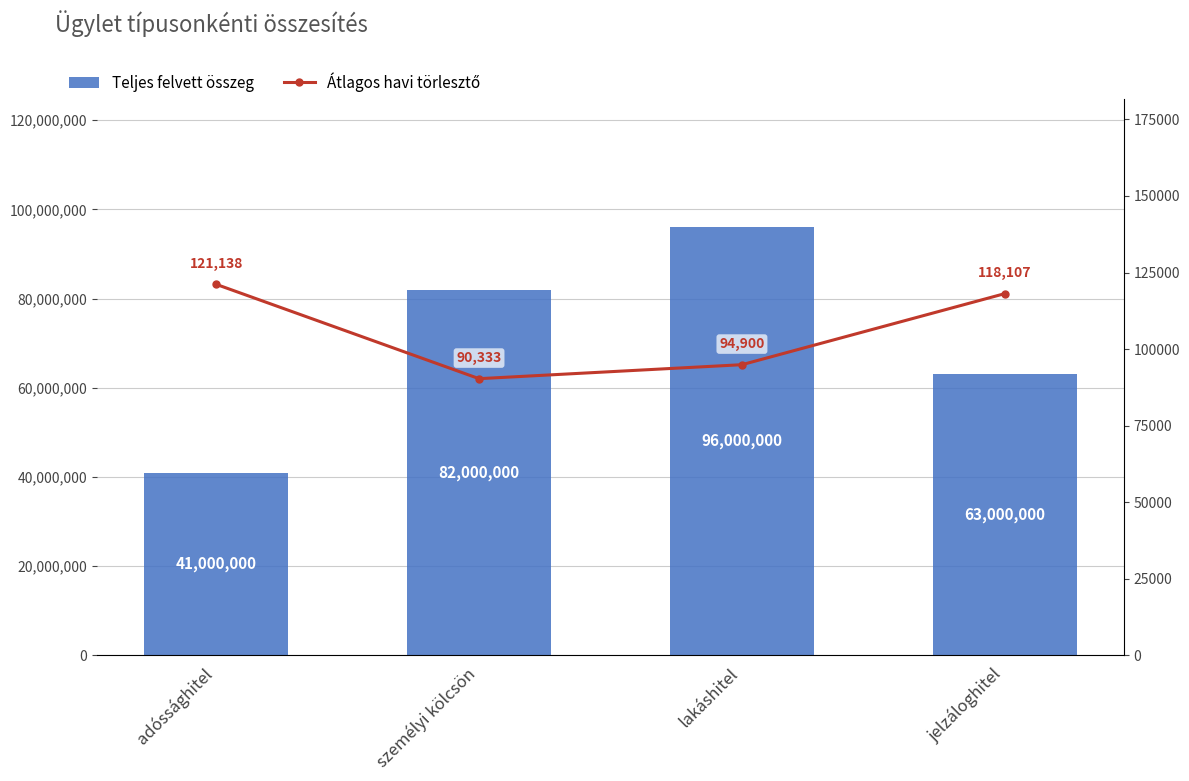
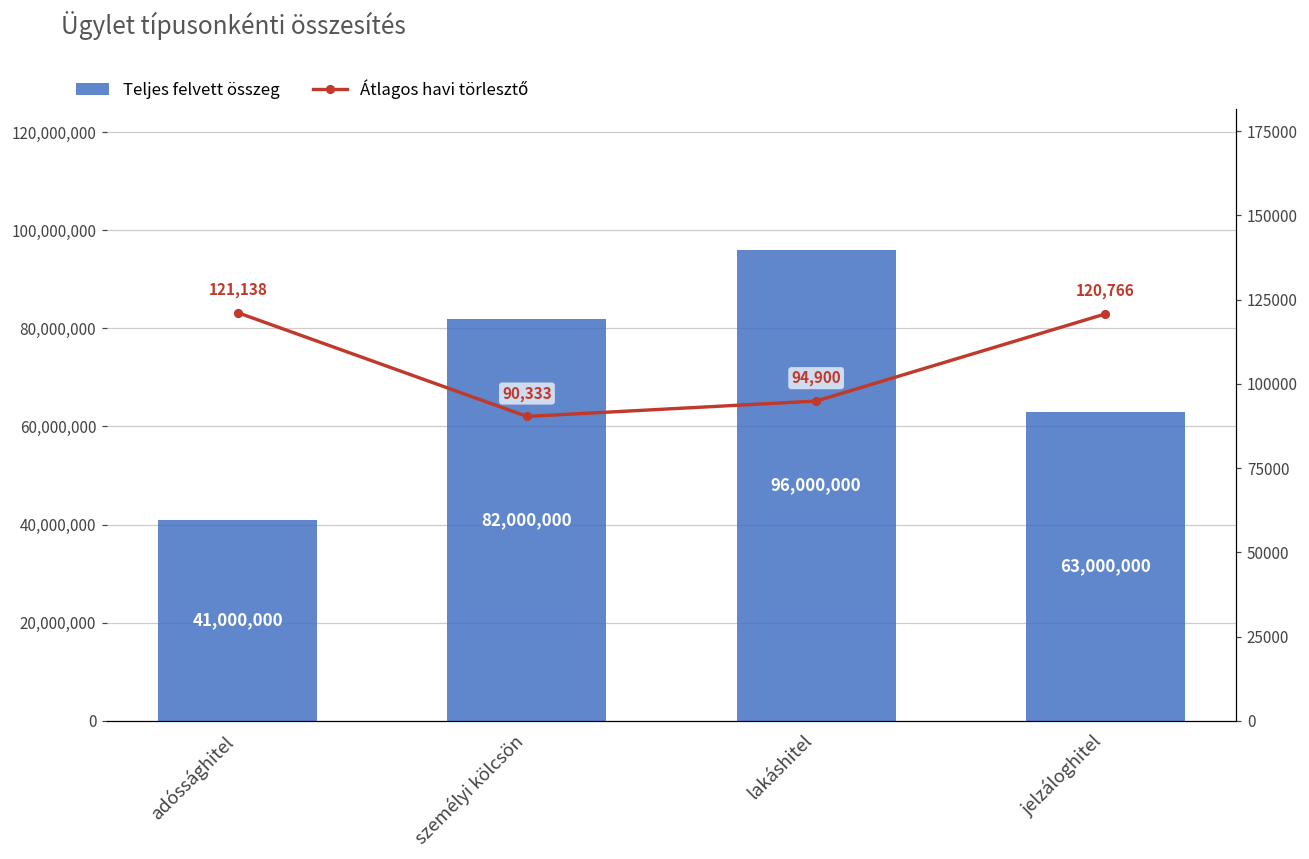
Átlagos havi törlesztő, jelzáloghitel: 118,107 -> 120,766
